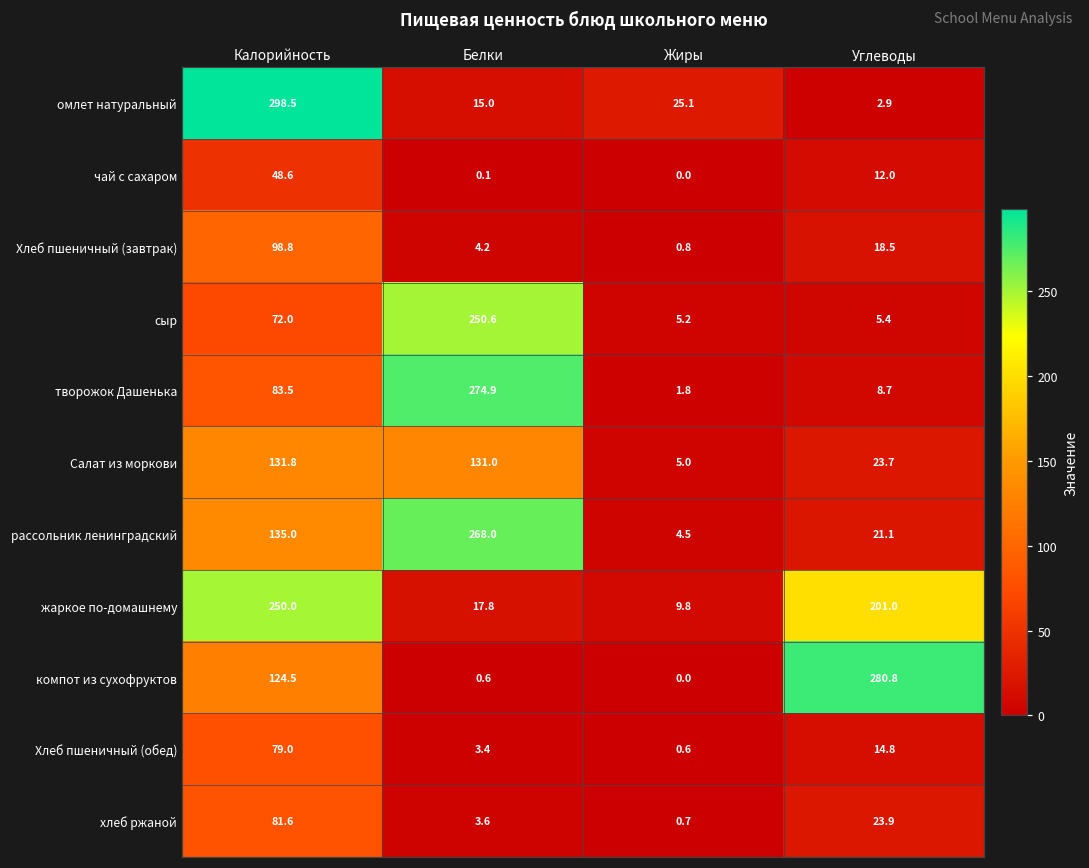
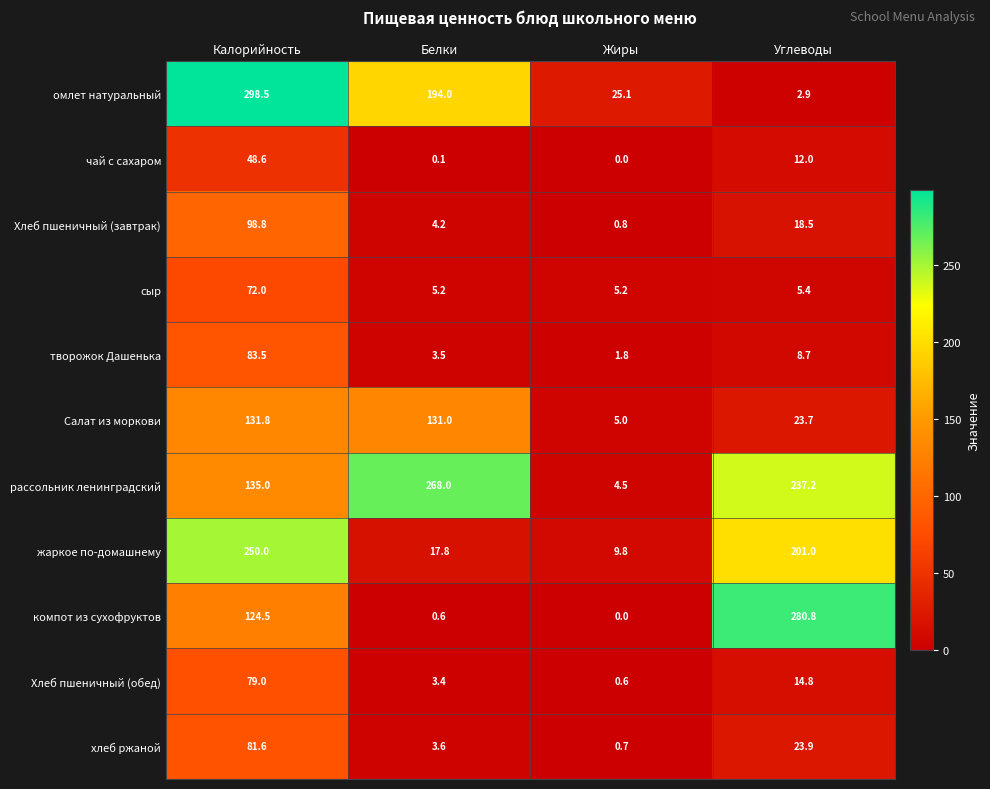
омлет натуральный, Белки: 15.0 -> 194.0
сыр, Белки: 250.6 -> 5.2
творожок Дашенька, Белки: 274.9 -> 3.5
рассольник ленинградский, Углеводы: 21.1 -> 237.2
